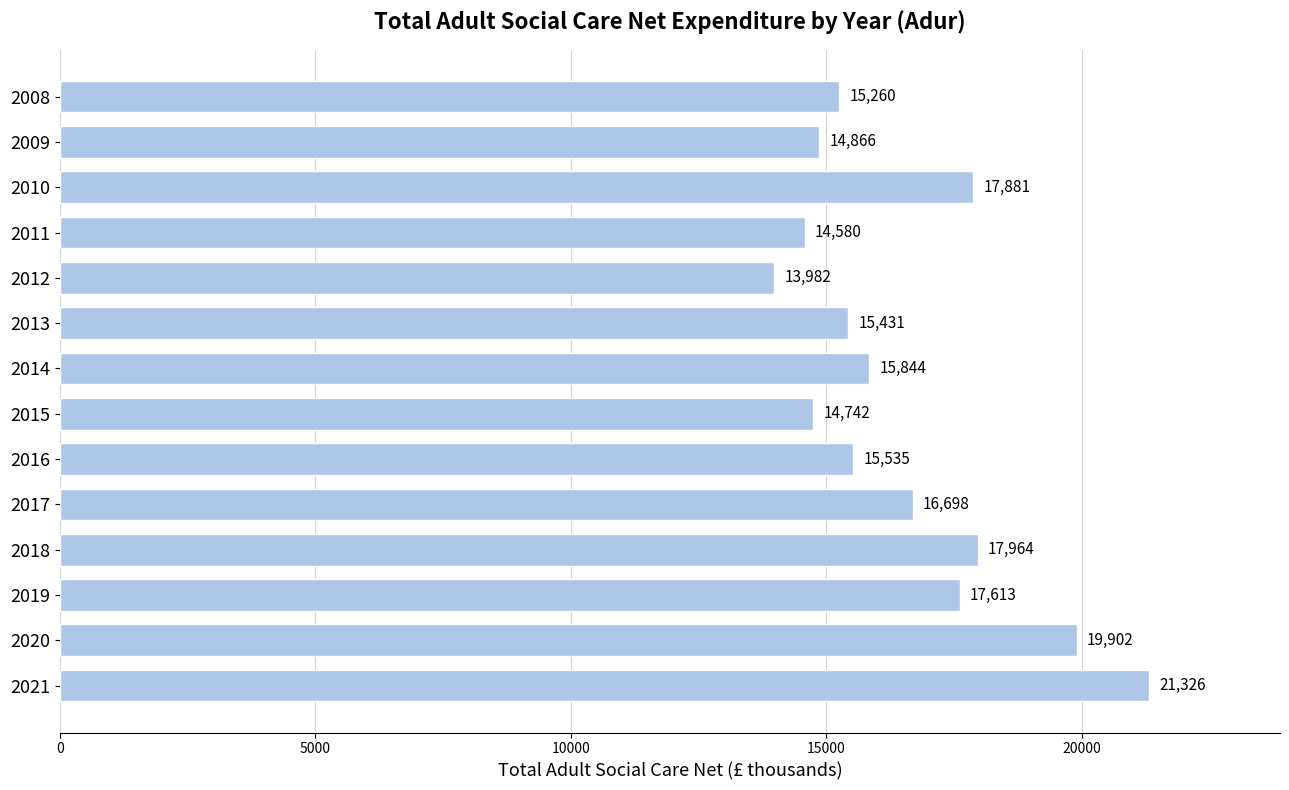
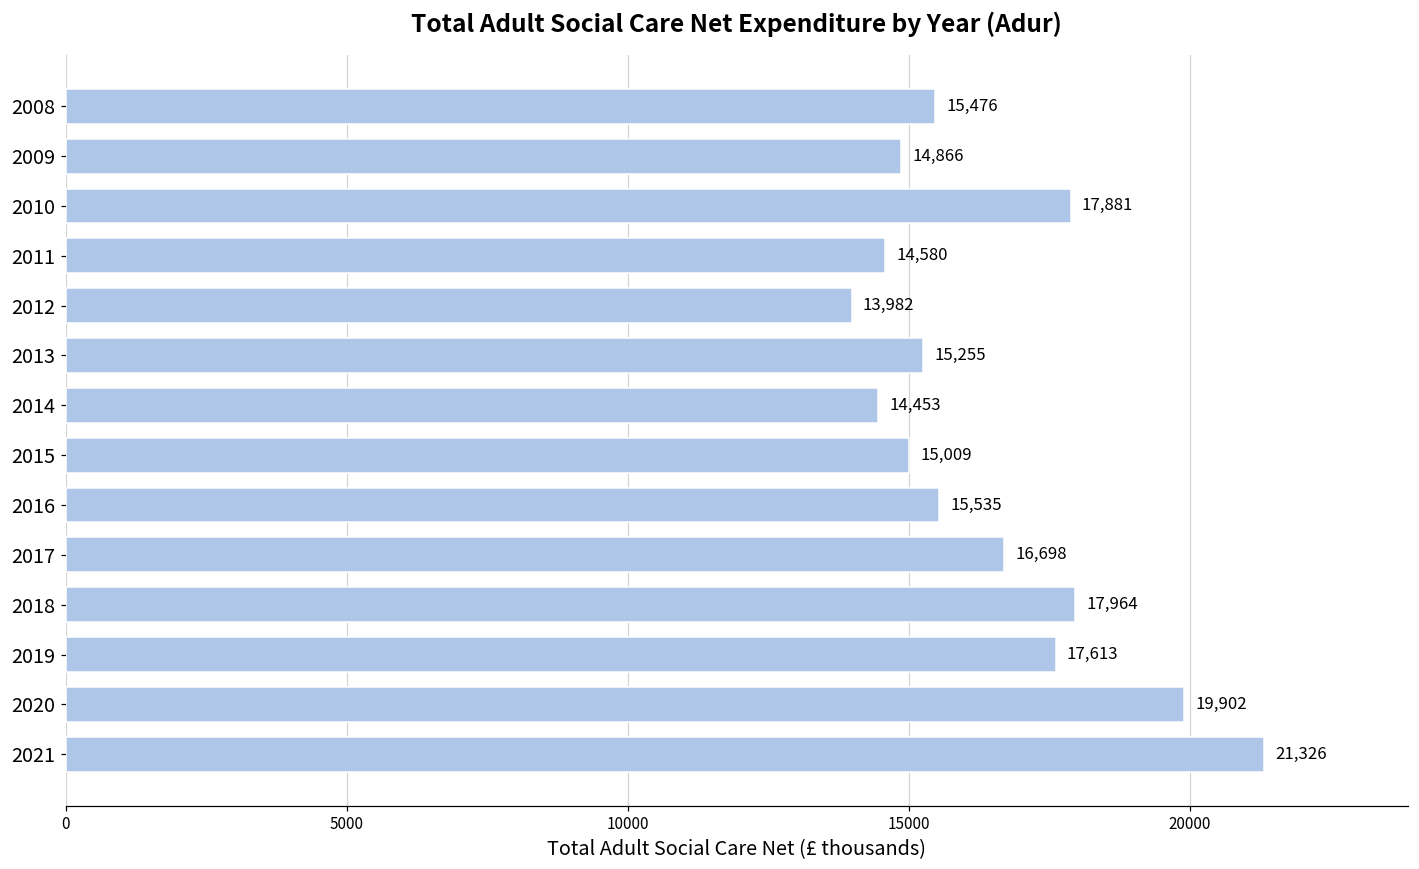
2008: 15,260 -> 15,476
2013: 15,431 -> 15,255
2014: 15,844 -> 14,453
2015: 14,742 -> 15,009
